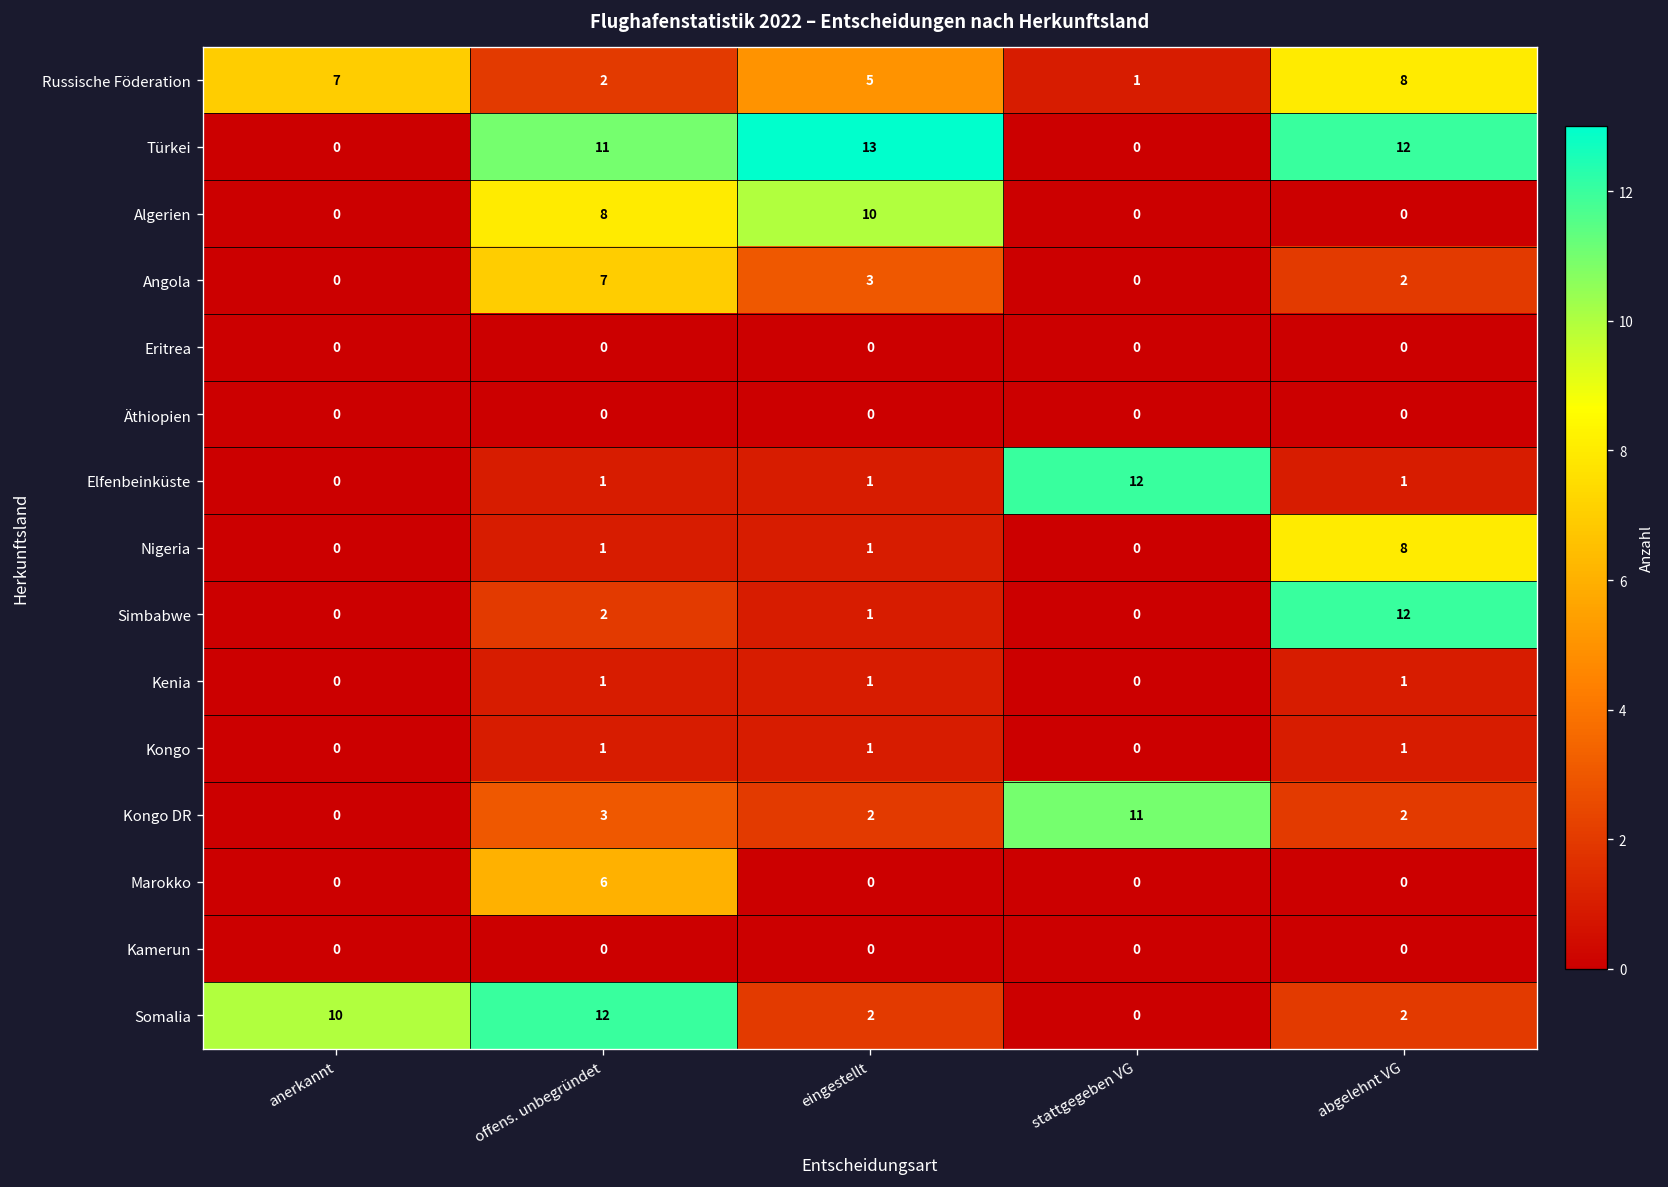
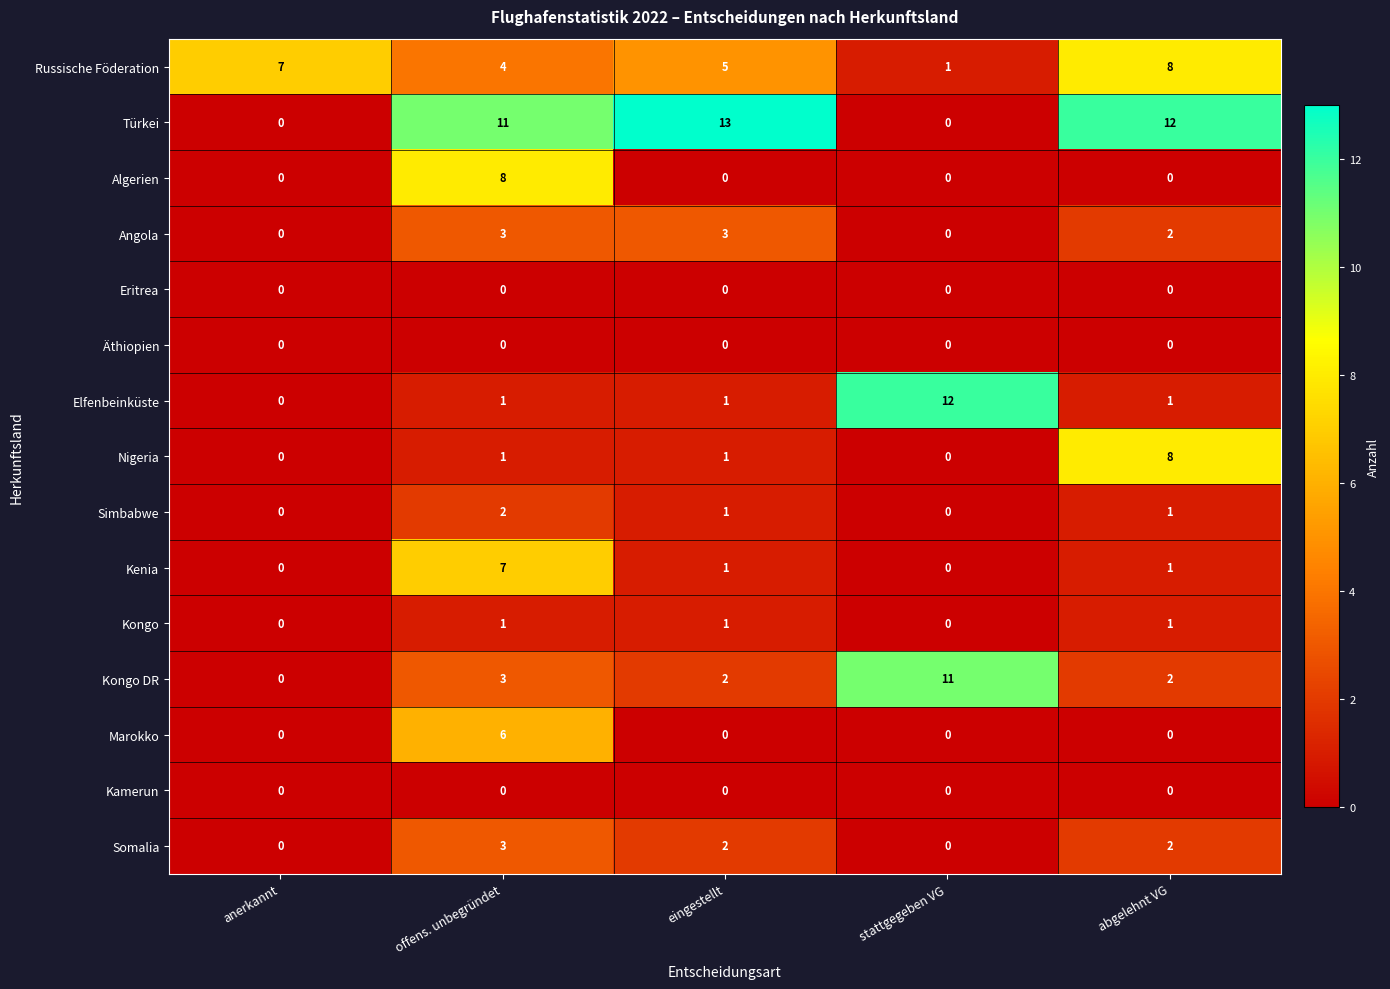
Russische Föderation, offens. unbegründet: 2 -> 4
Algerien, eingestellt: 10 -> 0
Angola, offens. unbegründet: 7 -> 3
Simbabwe, abgelehnt VG: 12 -> 1
Kenia, offens. unbegründet: 1 -> 7
Somalia, anerkannt: 10 -> 0
Somalia, offens. unbegründet: 12 -> 3
